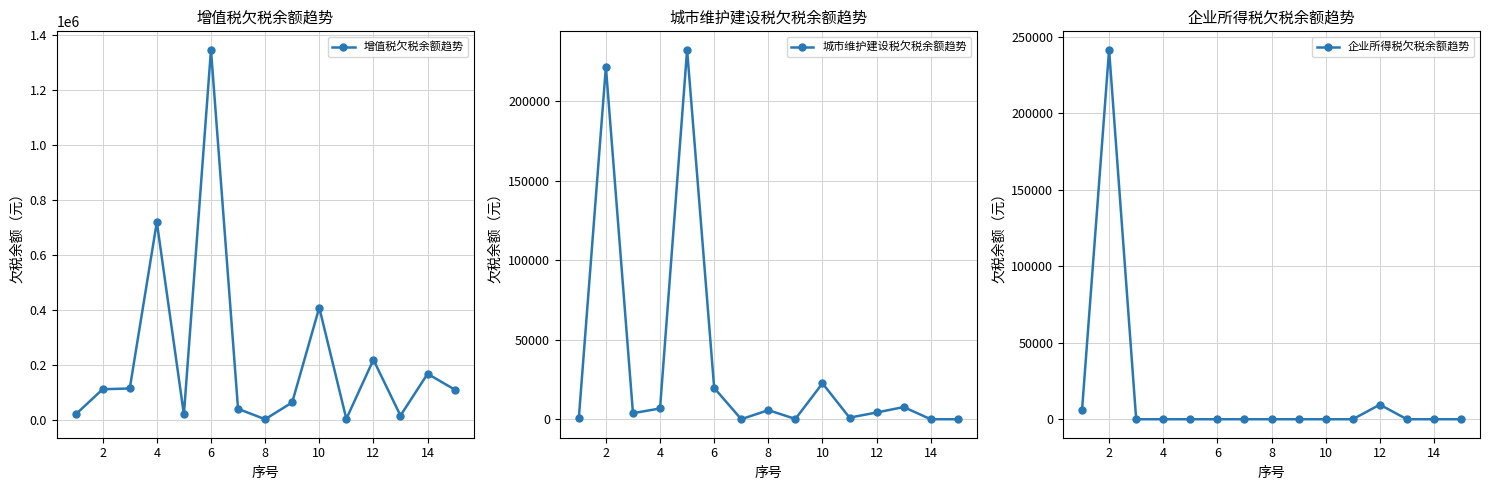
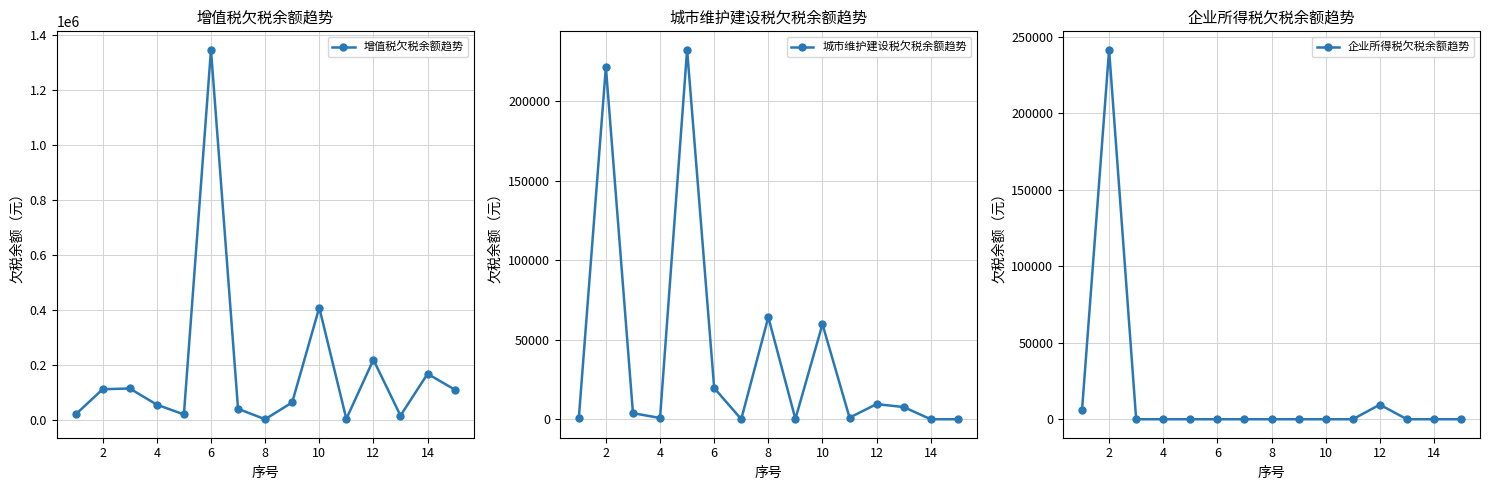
增值税欠税余额趋势, 4: 720000 -> 50000
城市维护建设税欠税余额趋势, 4: 7000 -> 1000
城市维护建设税欠税余额趋势, 8: 6000 -> 64000
城市维护建设税欠税余额趋势, 10: 23000 -> 60000
城市维护建设税欠税余额趋势, 12: 4000 -> 10000
